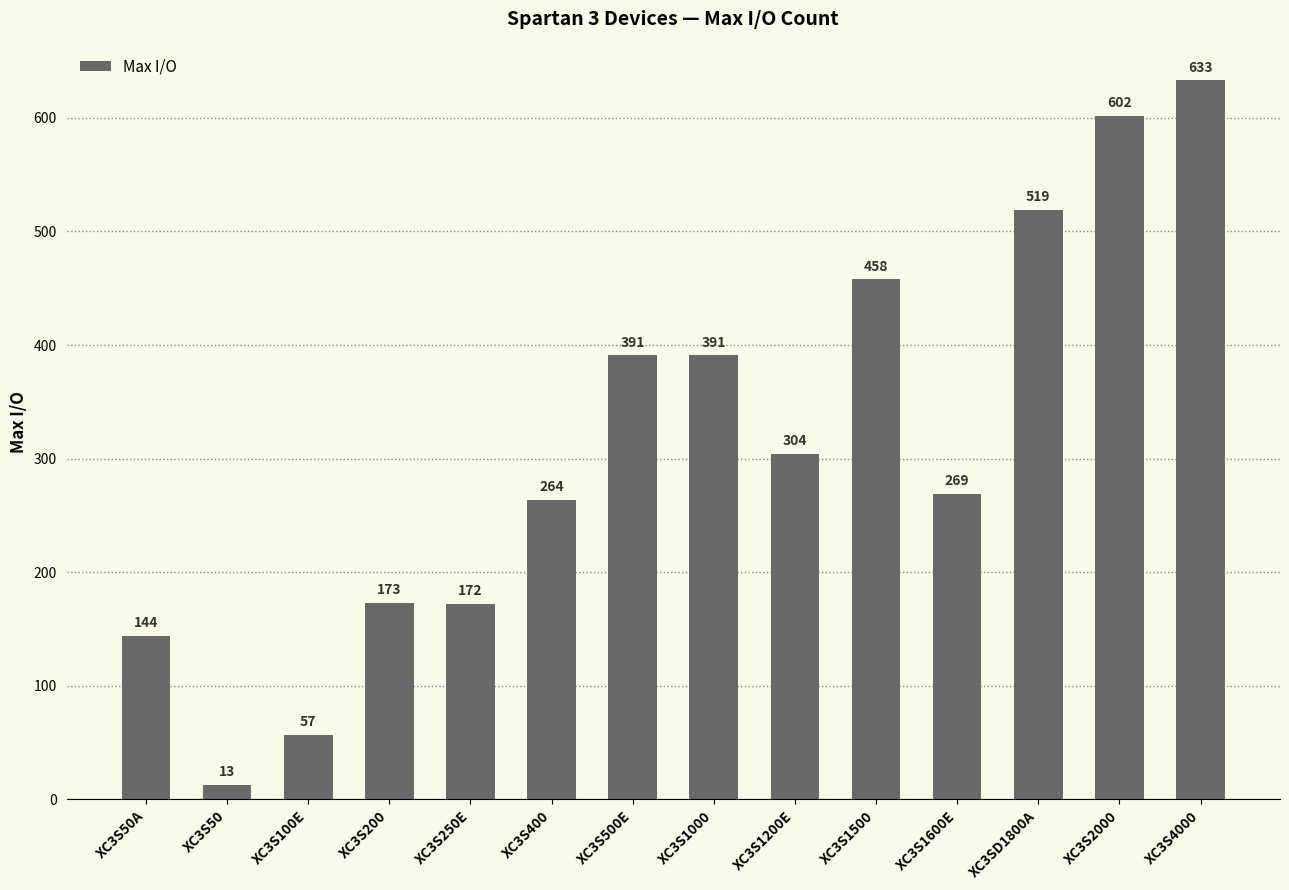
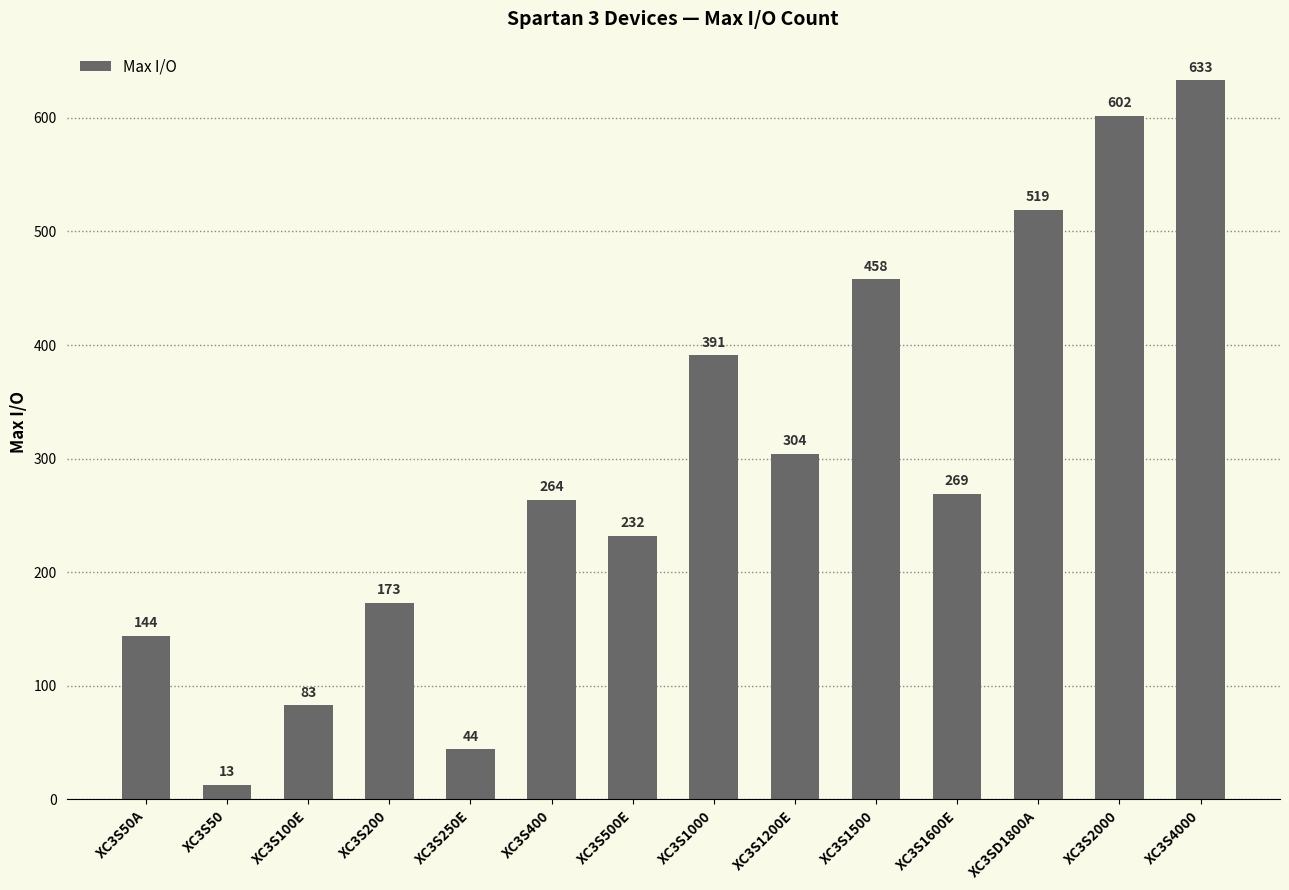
XC3S100E: 57 -> 83
XC3S250E: 172 -> 44
XC3S500E: 391 -> 232
